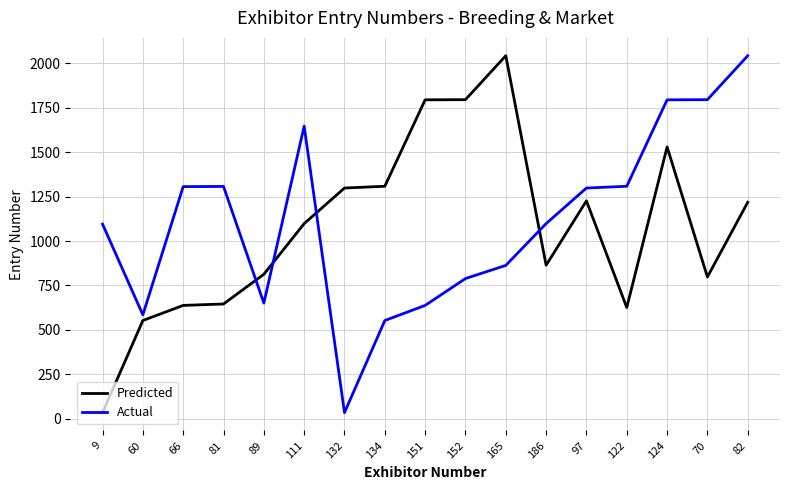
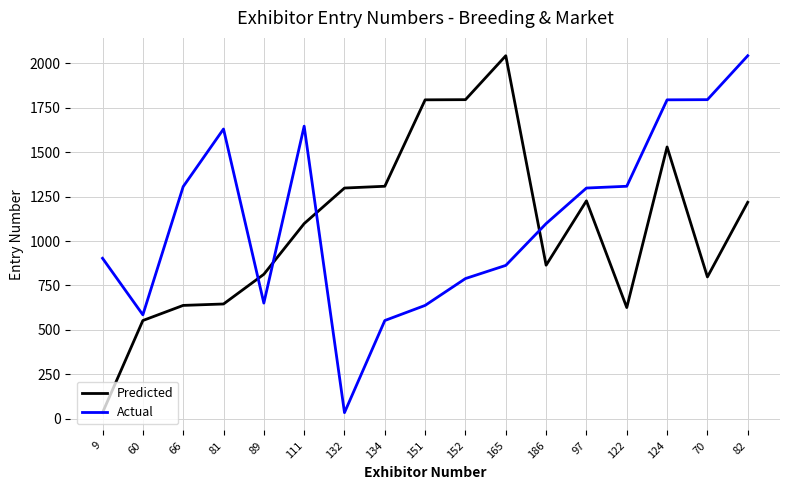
Actual, 9: 1100 -> 900
Actual, 81: 1310 -> 1630
